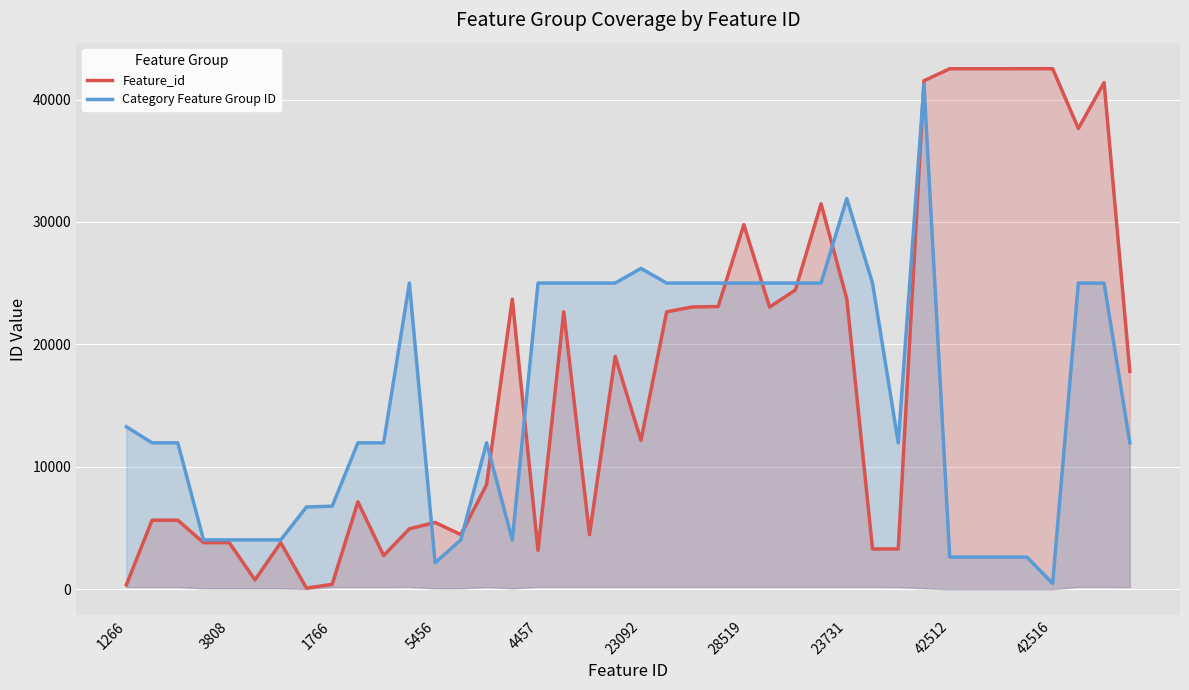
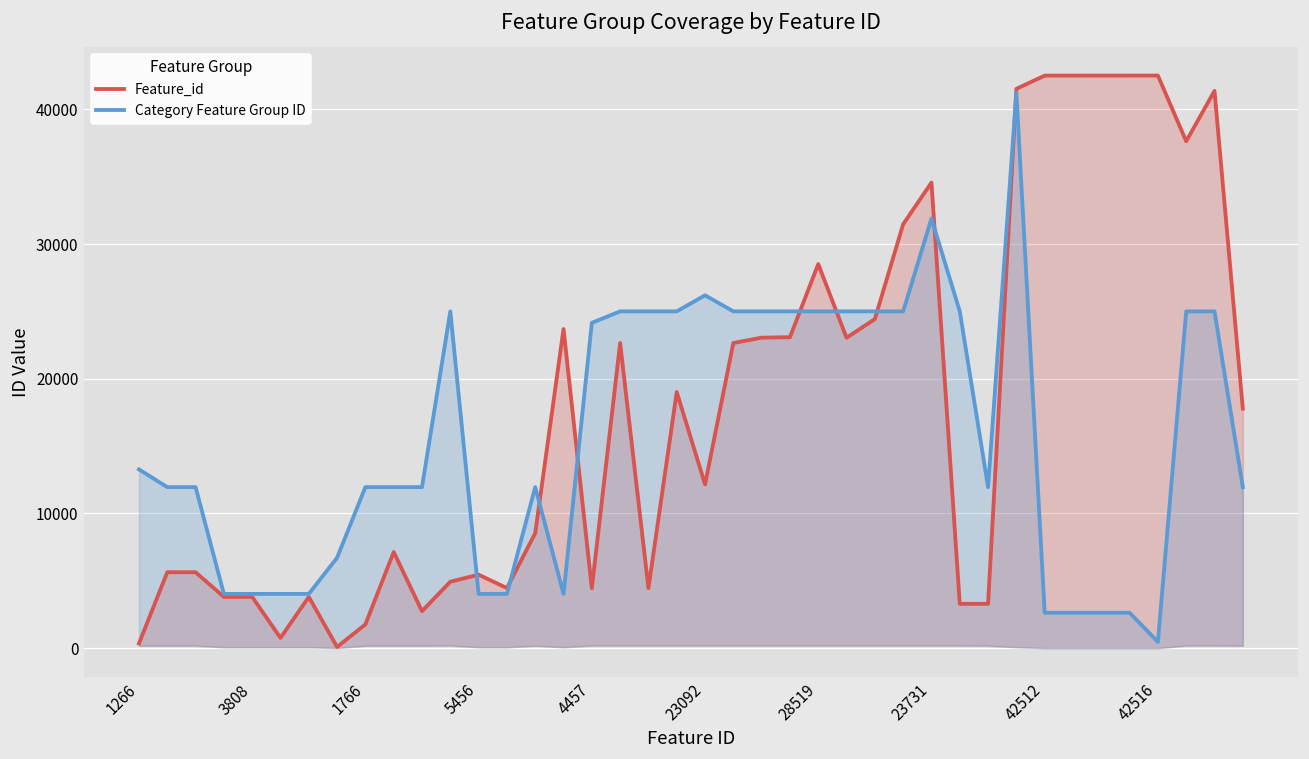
Feature_id, 1766: 400 -> 1800
Category Feature Group ID, 1766: 6800 -> 12000
Category Feature Group ID, 5456: 2200 -> 4000
Feature_id, 4457: 3200 -> 4500
Category Feature Group ID, 4457: 25000 -> 24200
Feature_id, 28519: 29800 -> 28500
Feature_id, 23731: 23700 -> 34600
